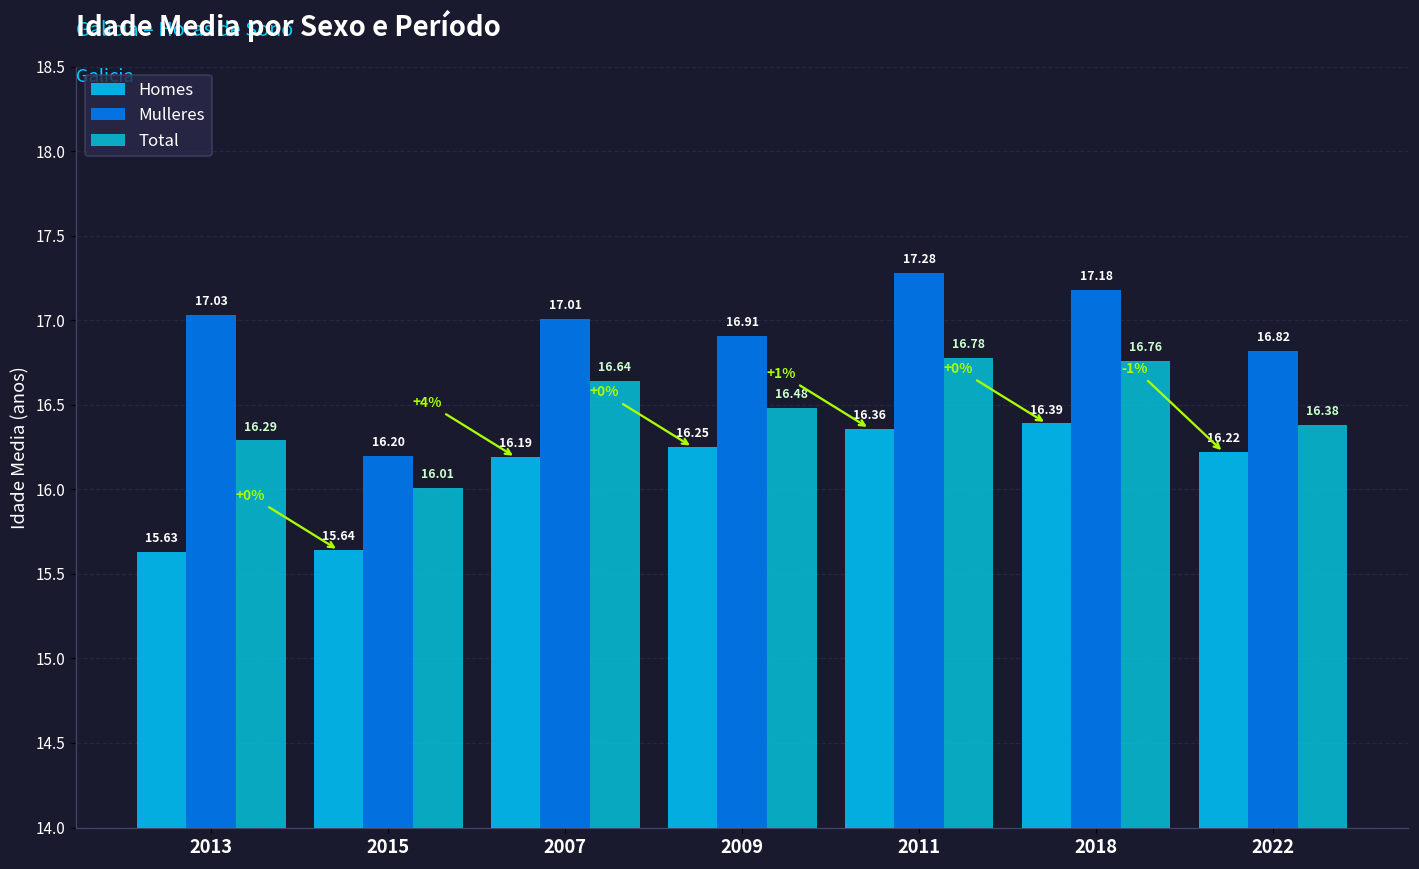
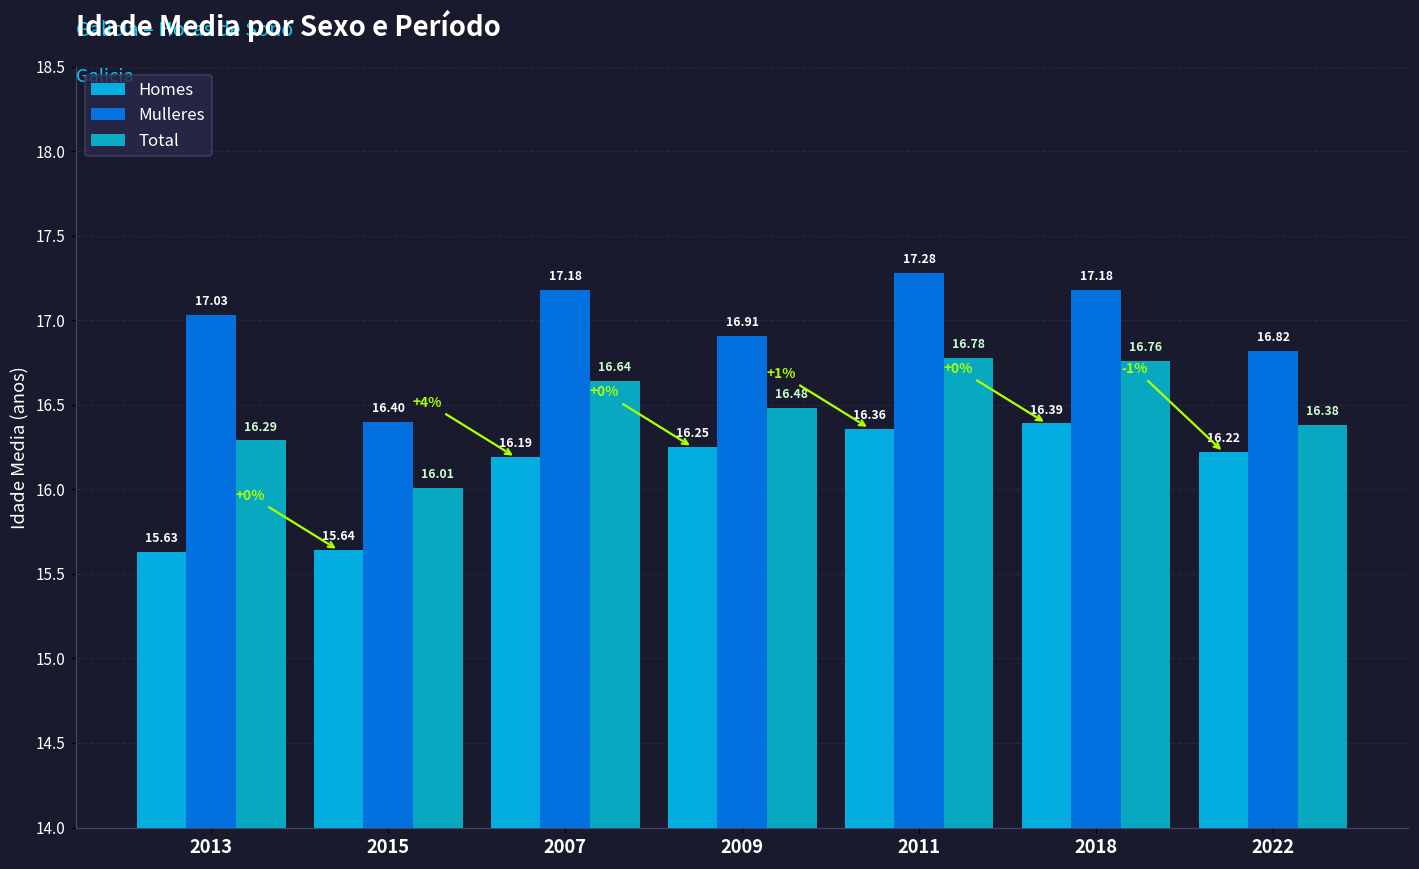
Mulleres, 2015: 16.20 -> 16.40
Mulleres, 2007: 17.01 -> 17.18
